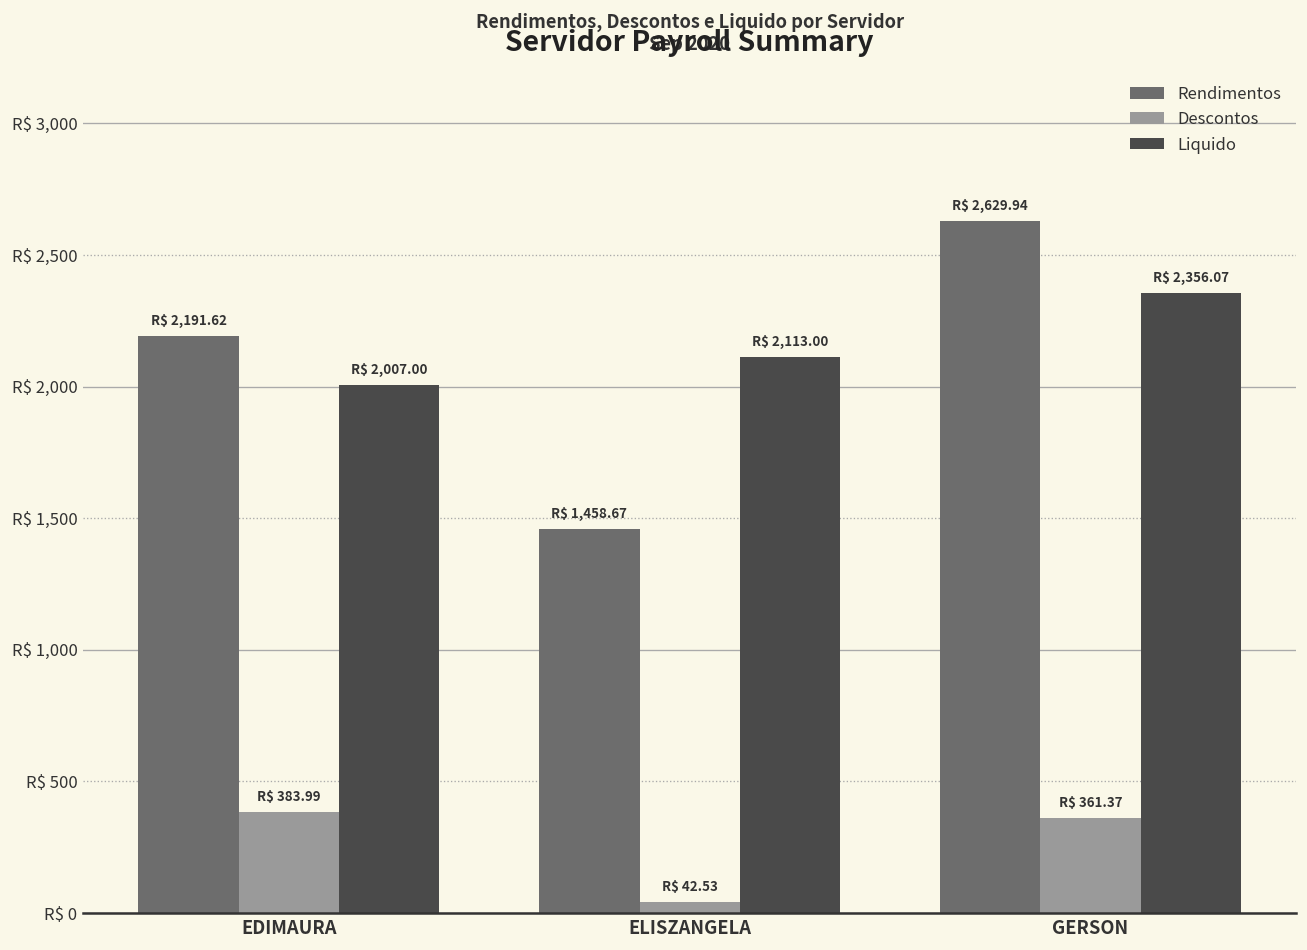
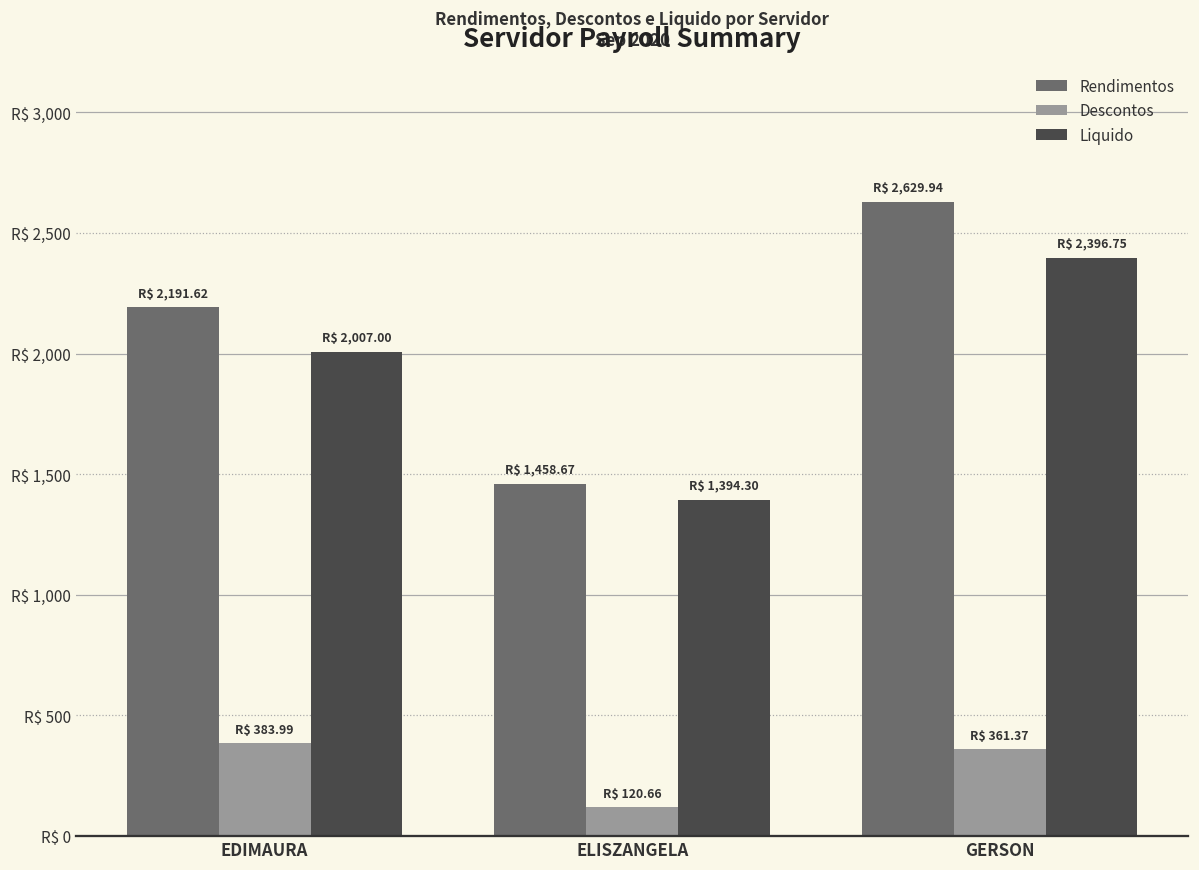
Descontos, ELISZANGELA: 42.53 -> 120.66
Liquido, ELISZANGELA: 2,113.00 -> 1,394.30
Liquido, GERSON: 2,356.07 -> 2,396.75
